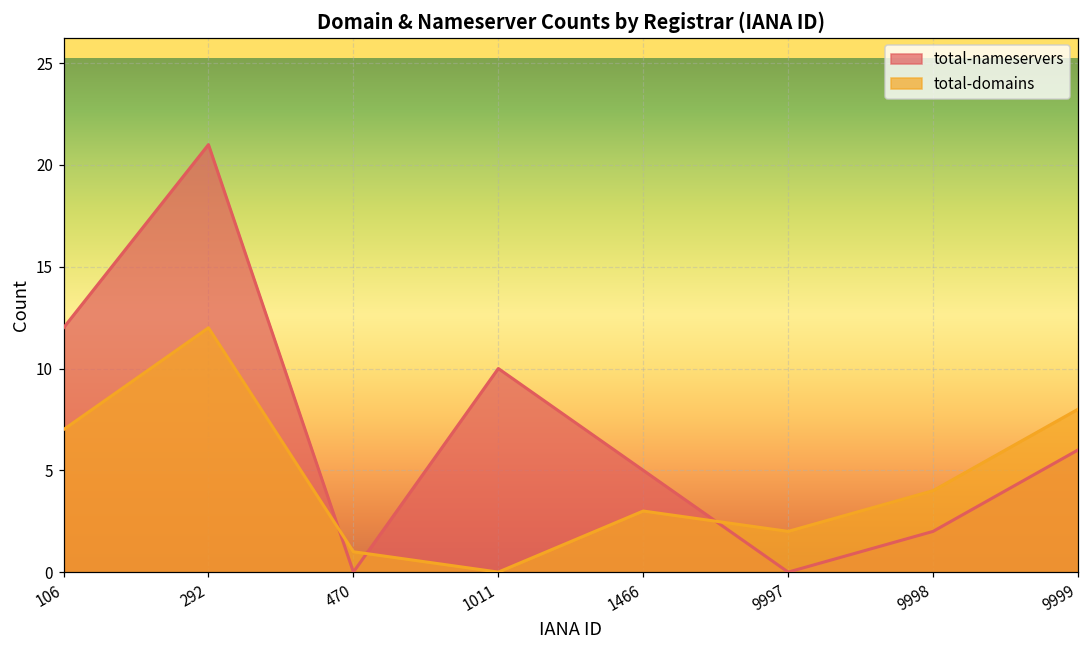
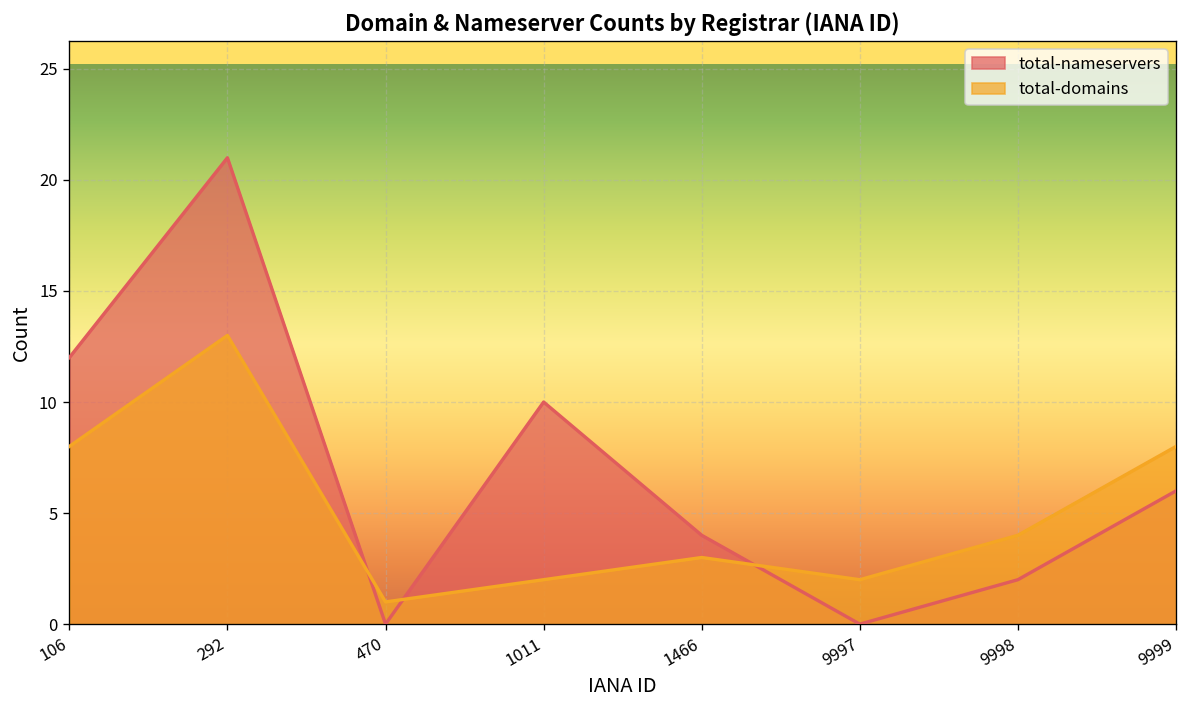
total-domains, 106: 7 -> 8
total-domains, 292: 12 -> 13
total-domains, 1011: 0 -> 2
total-nameservers, 1466: 5 -> 4
